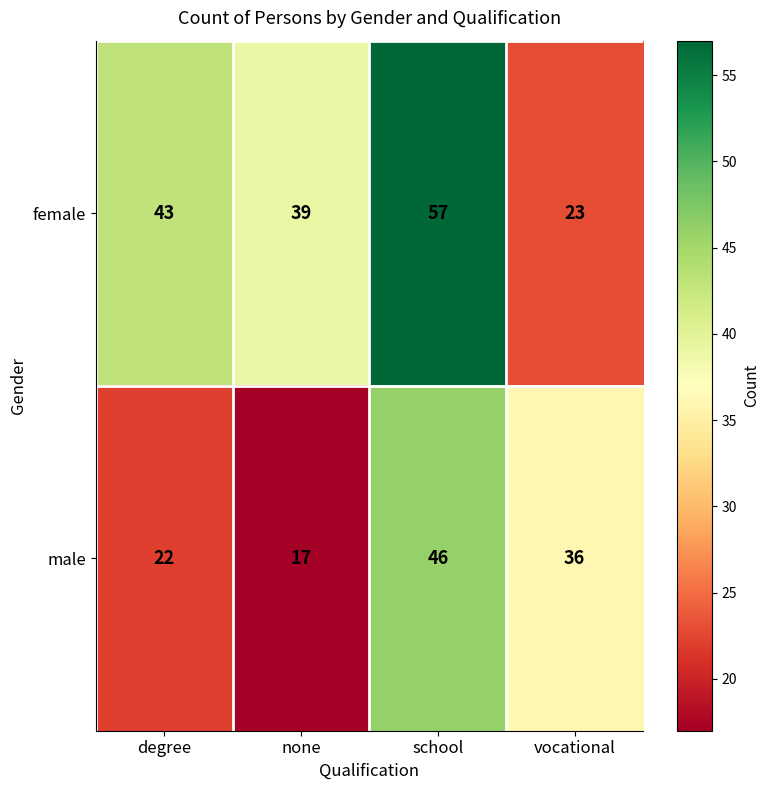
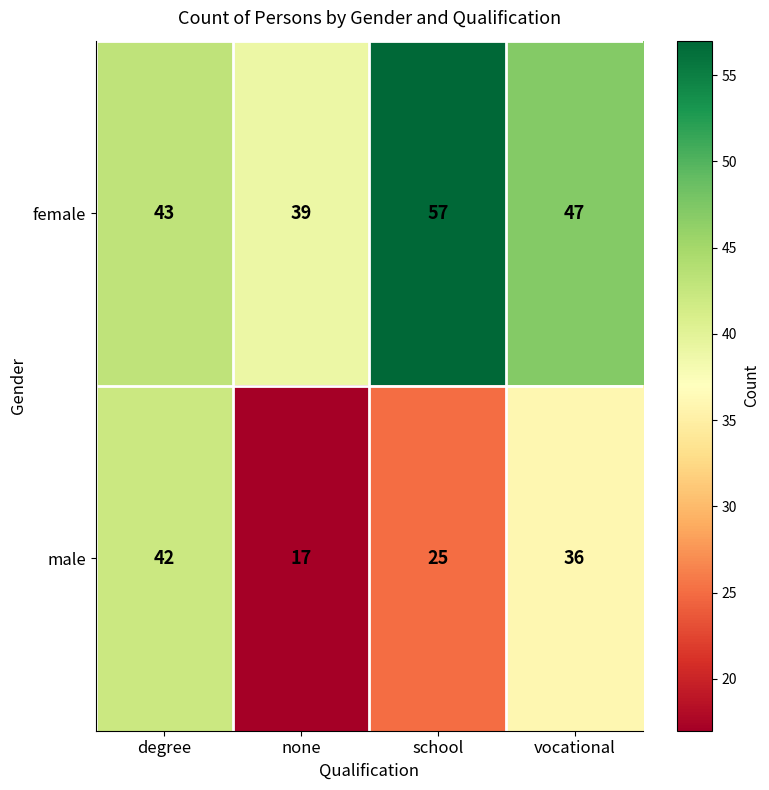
female, vocational: 23 -> 47
male, degree: 22 -> 42
male, school: 46 -> 25
